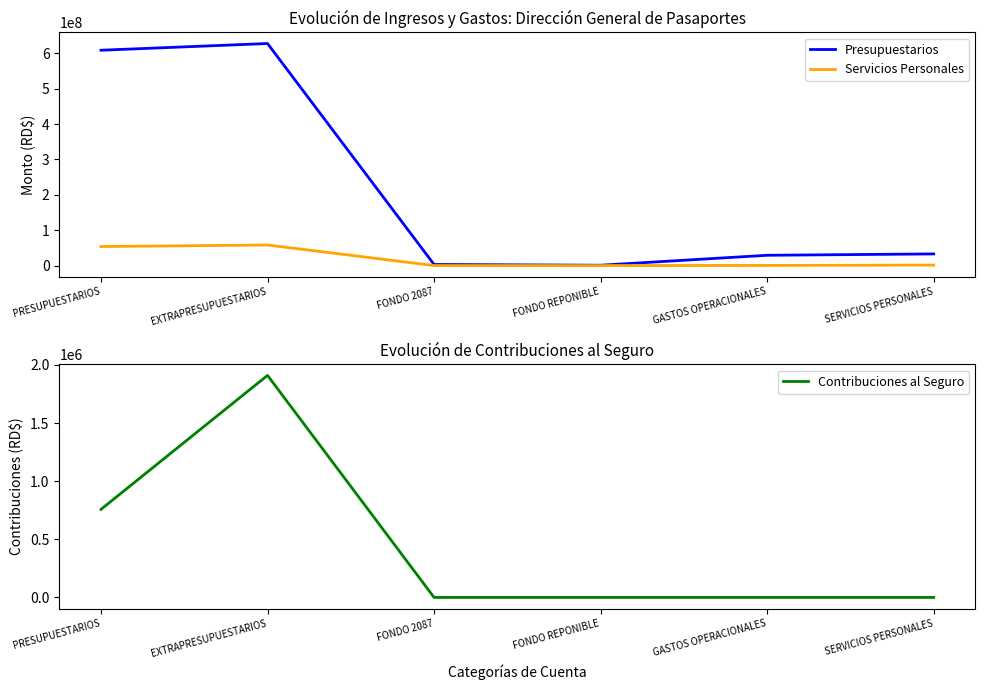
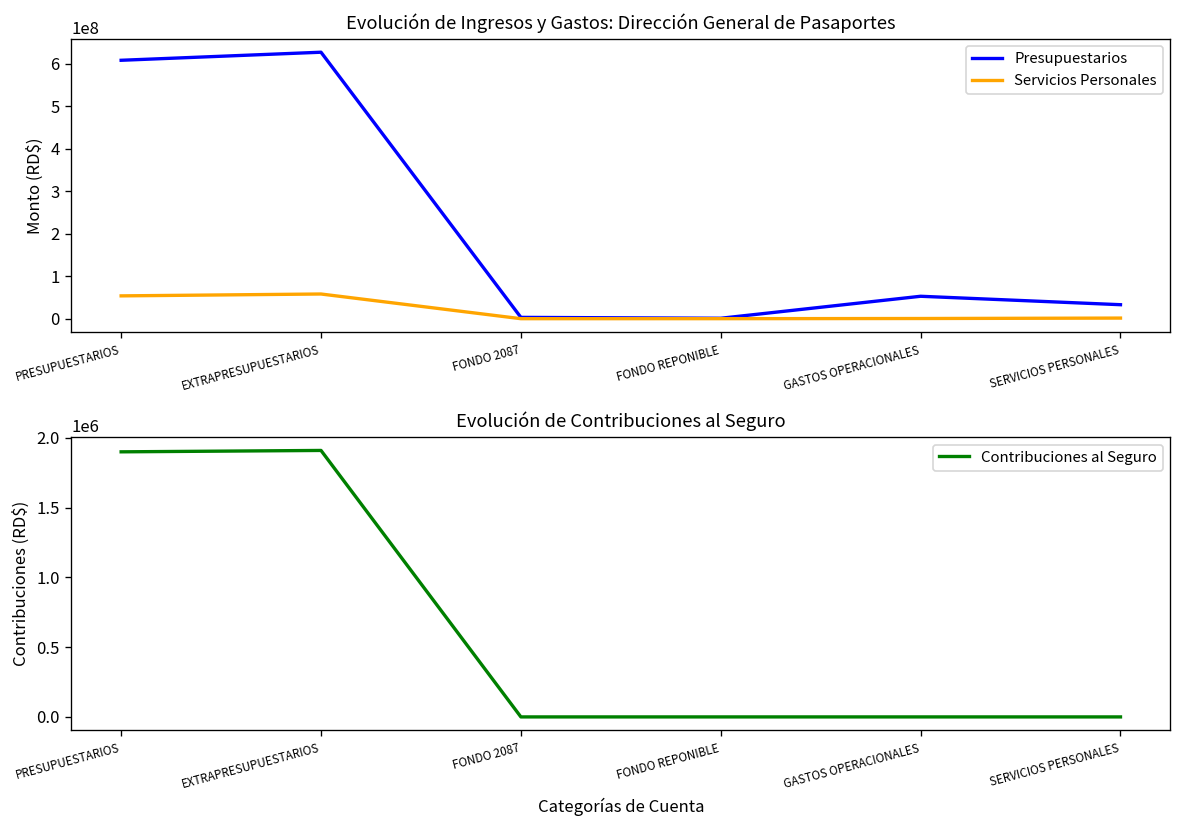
Evolución de Ingresos y Gastos: Dirección General de Pasaportes, Presupuestarios, GASTOS OPERACIONALES: 30000000 -> 50000000
Evolución de Contribuciones al Seguro, PRESUPUESTARIOS: 760000 -> 1900000
